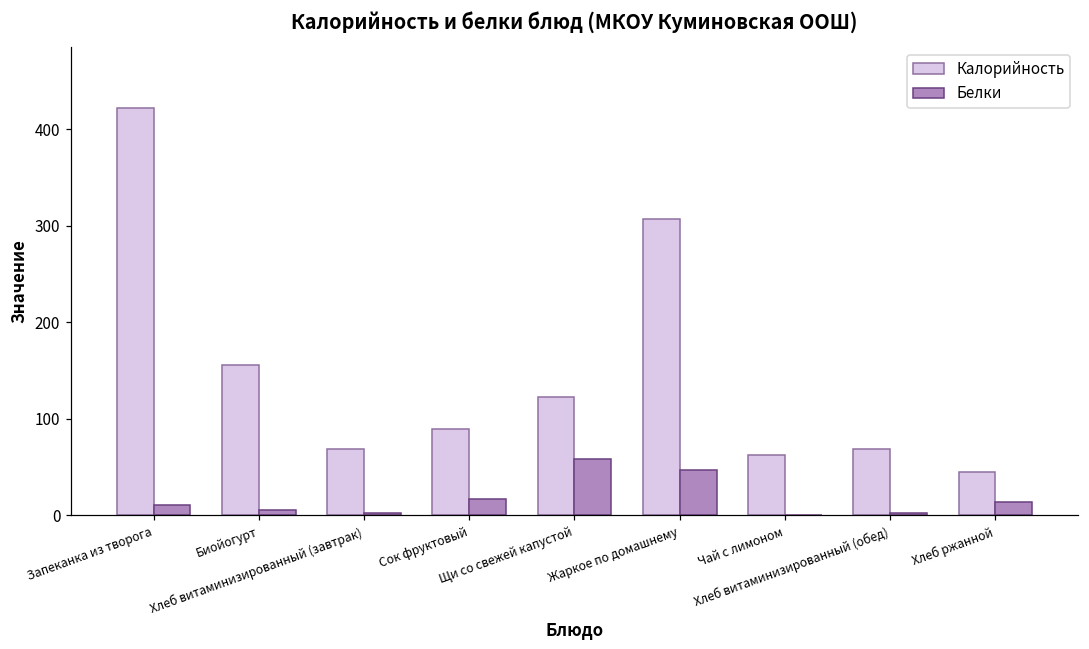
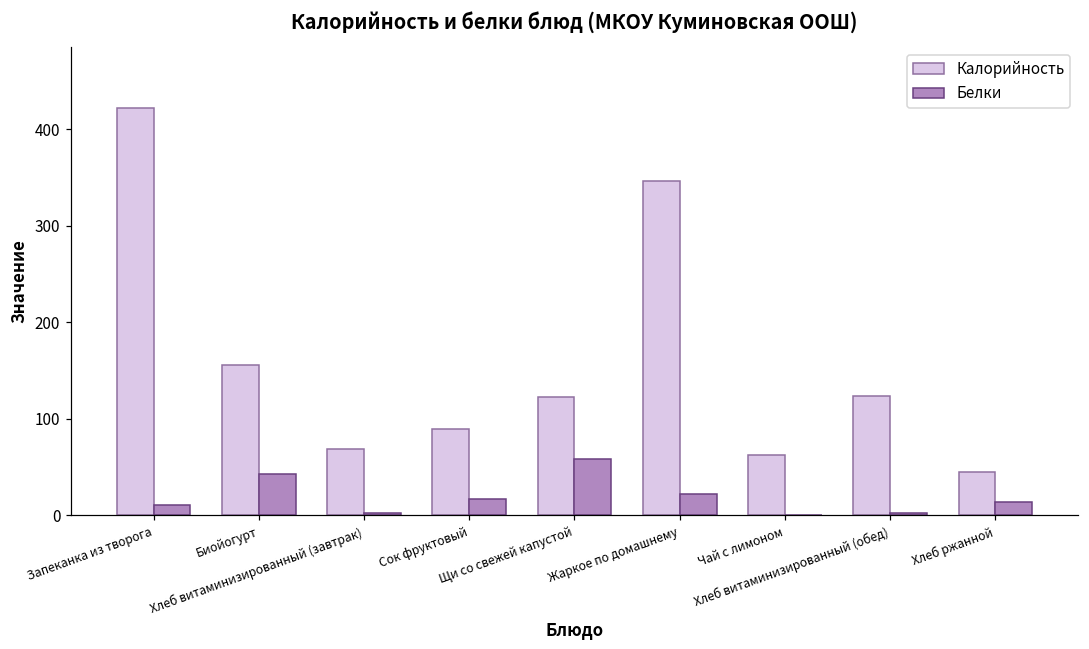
Белки, Биойогурт: 10 -> 40
Калорийность, Жаркое по домашнему: 310 -> 350
Белки, Жаркое по домашнему: 50 -> 20
Калорийность, Хлеб витаминизированный (обед): 70 -> 120
